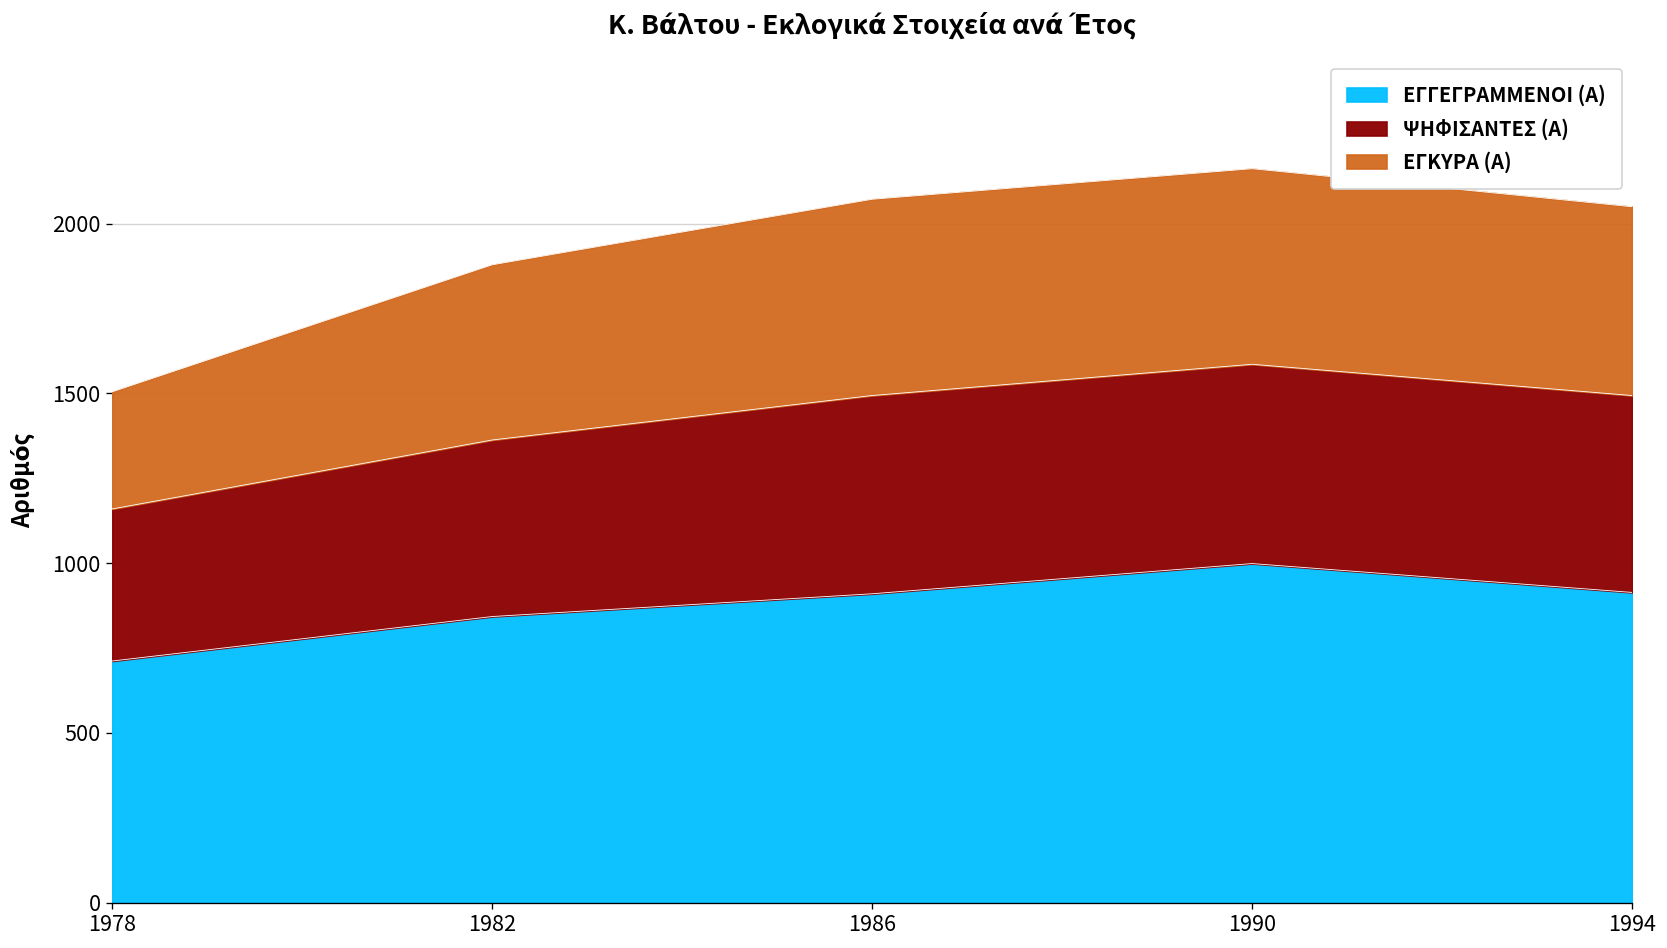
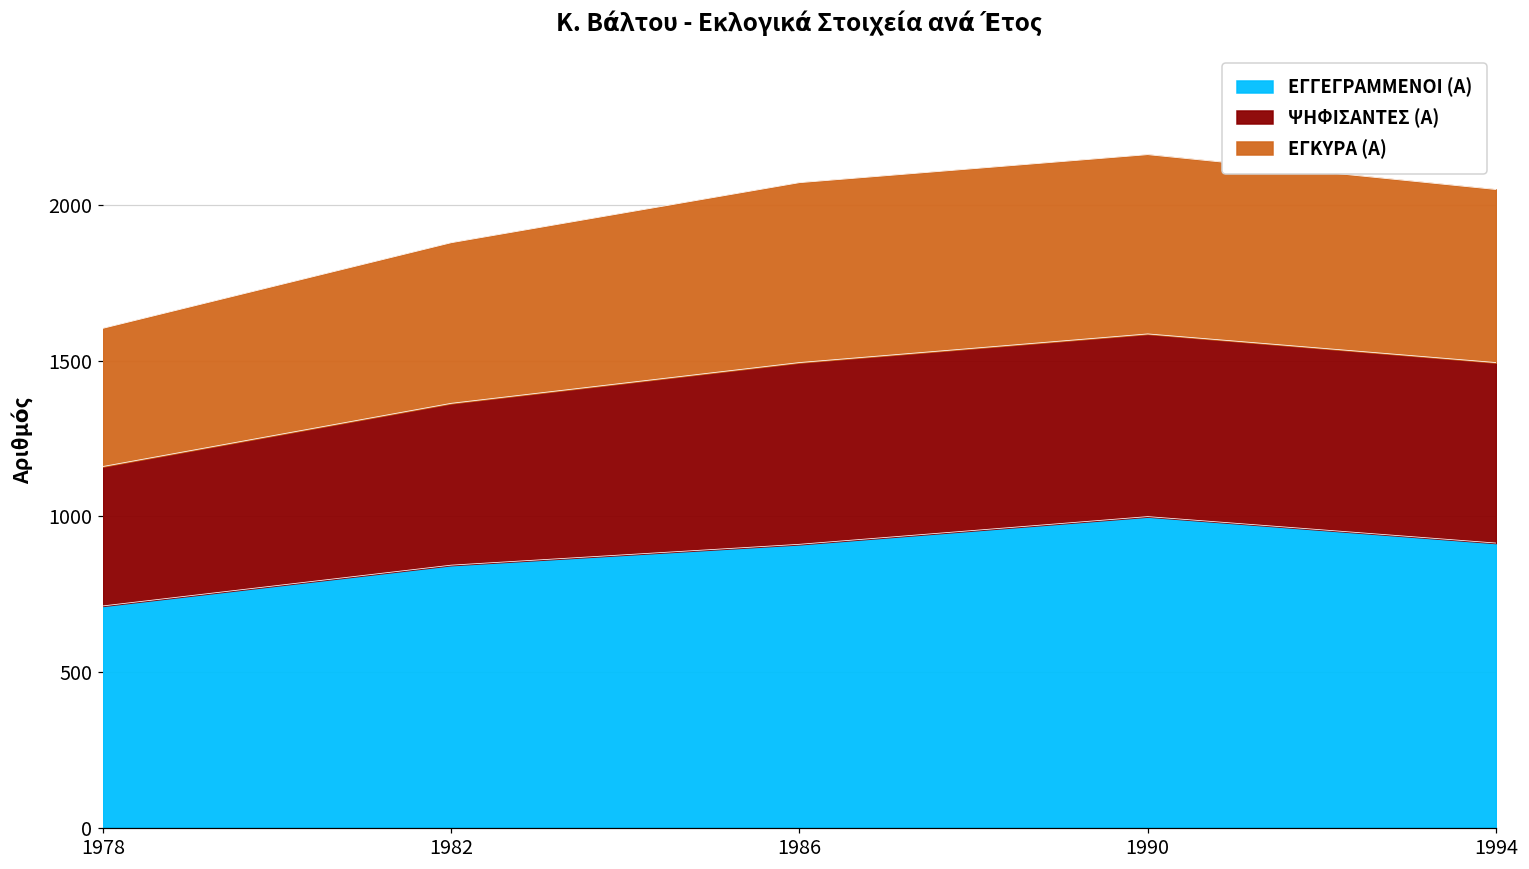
ΕΓΚΥΡΑ (Α), 1978: 350 -> 440
